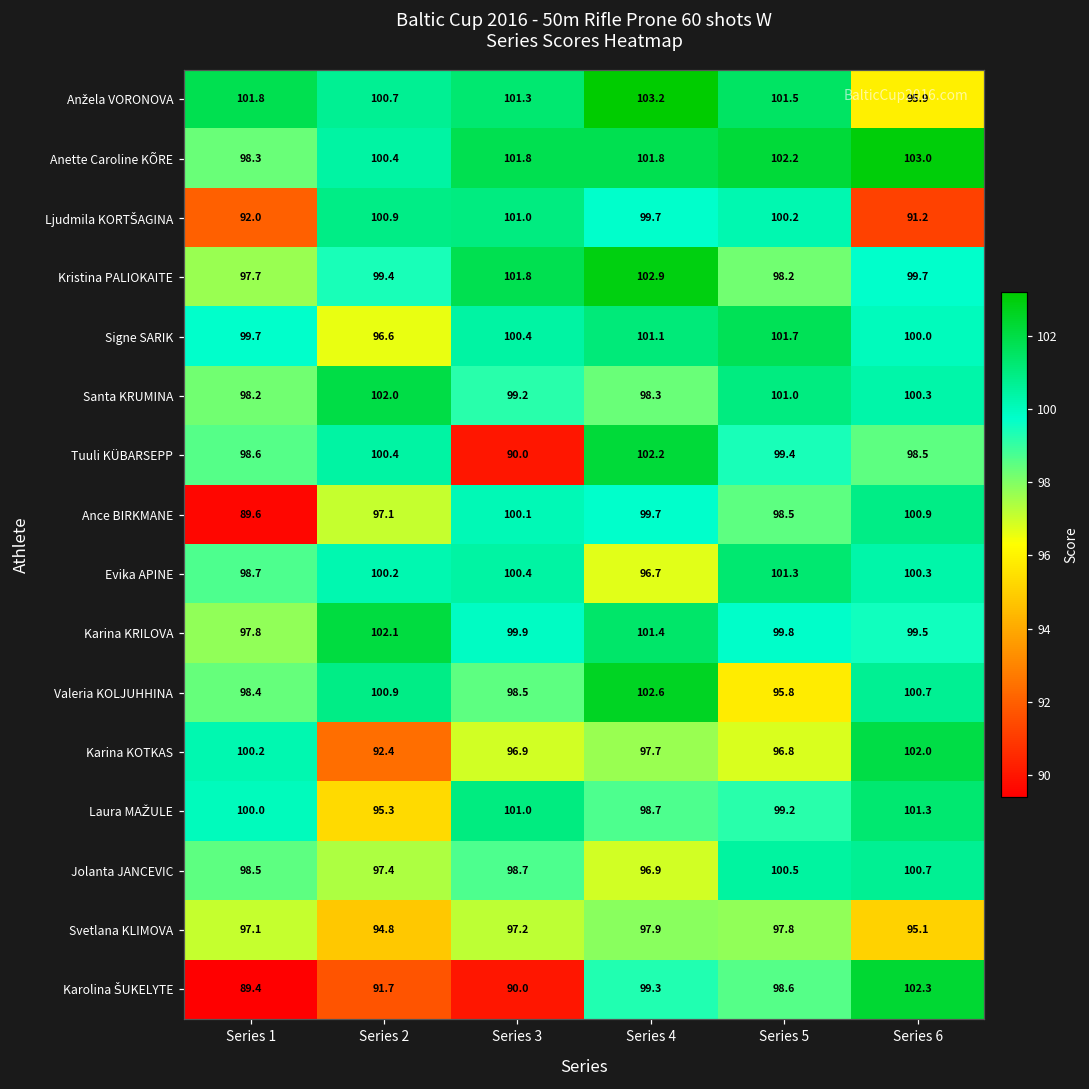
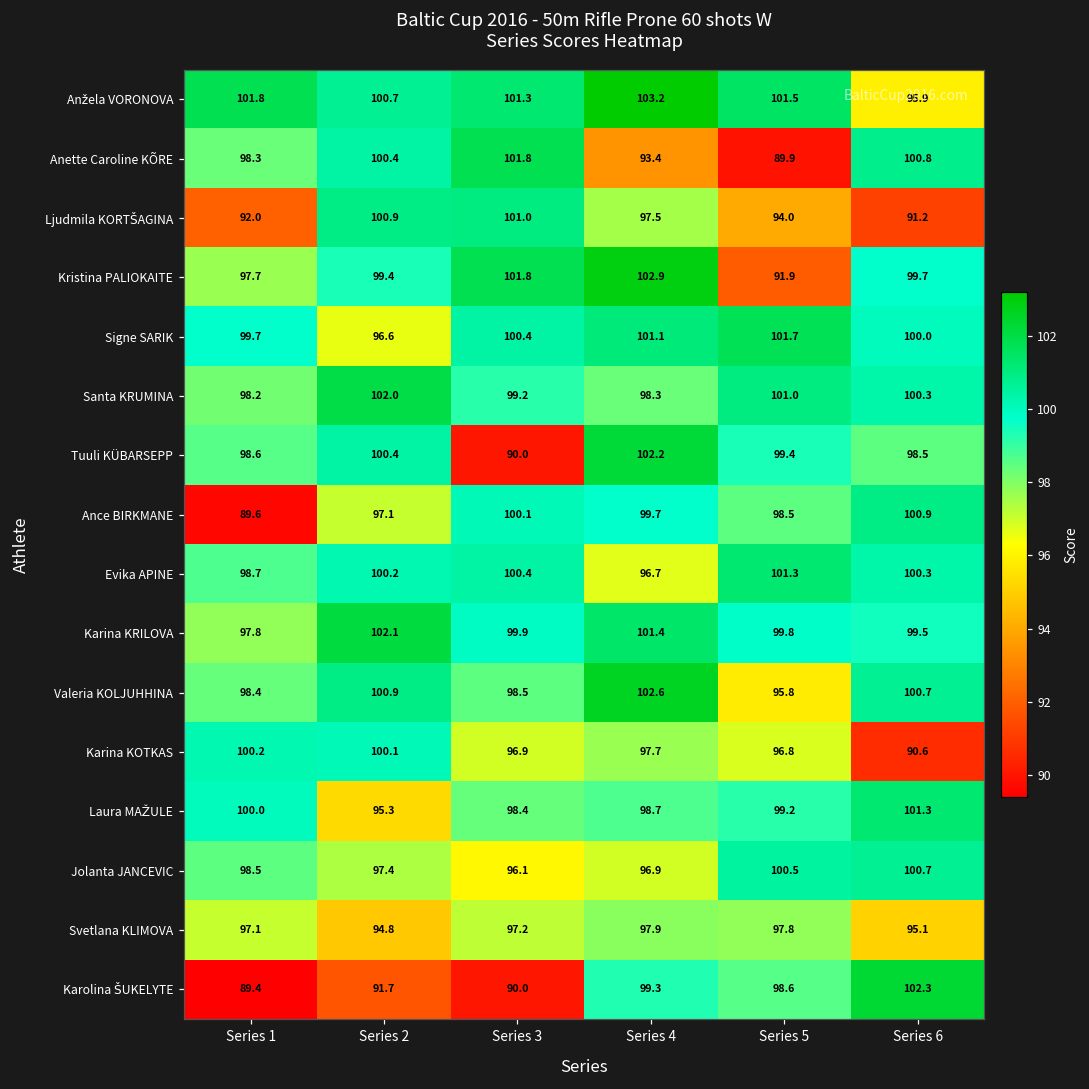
Anette Caroline KÕRE, Series 4: 101.8 -> 93.4
Anette Caroline KÕRE, Series 5: 102.2 -> 89.9
Anette Caroline KÕRE, Series 6: 103.0 -> 100.8
Ljudmila KORTŠAGINA, Series 4: 99.7 -> 97.5
Ljudmila KORTŠAGINA, Series 5: 100.2 -> 94.0
Kristina PALIOKAITE, Series 5: 98.2 -> 91.9
Karina KOTKAS, Series 2: 92.4 -> 100.1
Karina KOTKAS, Series 6: 102.0 -> 90.6
Laura MAŽULE, Series 3: 101.0 -> 98.4
Jolanta JANCEVIC, Series 3: 98.7 -> 96.1
